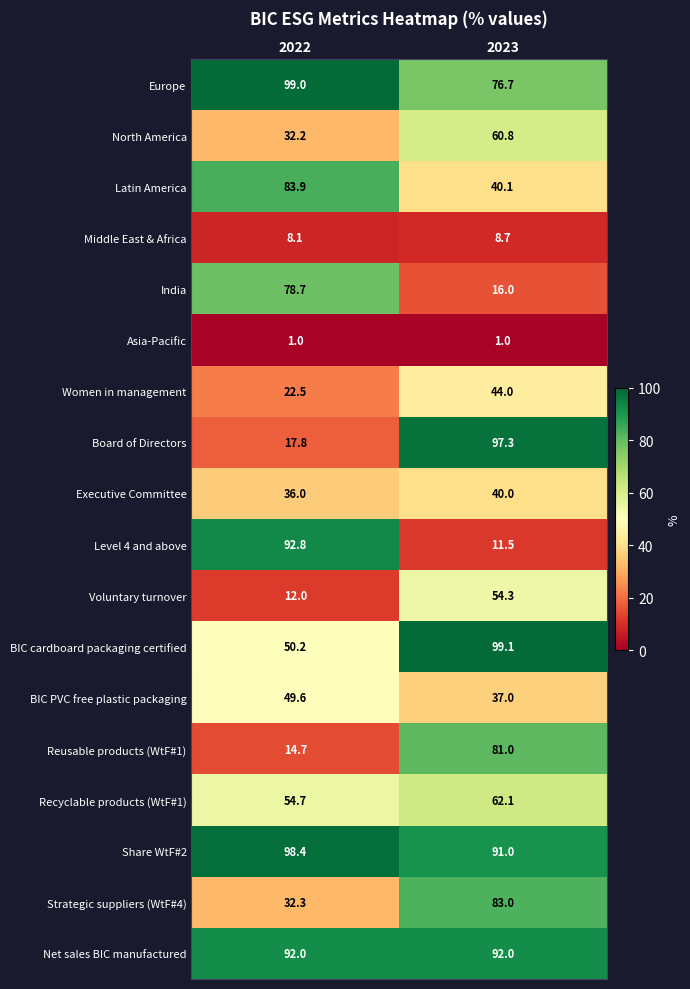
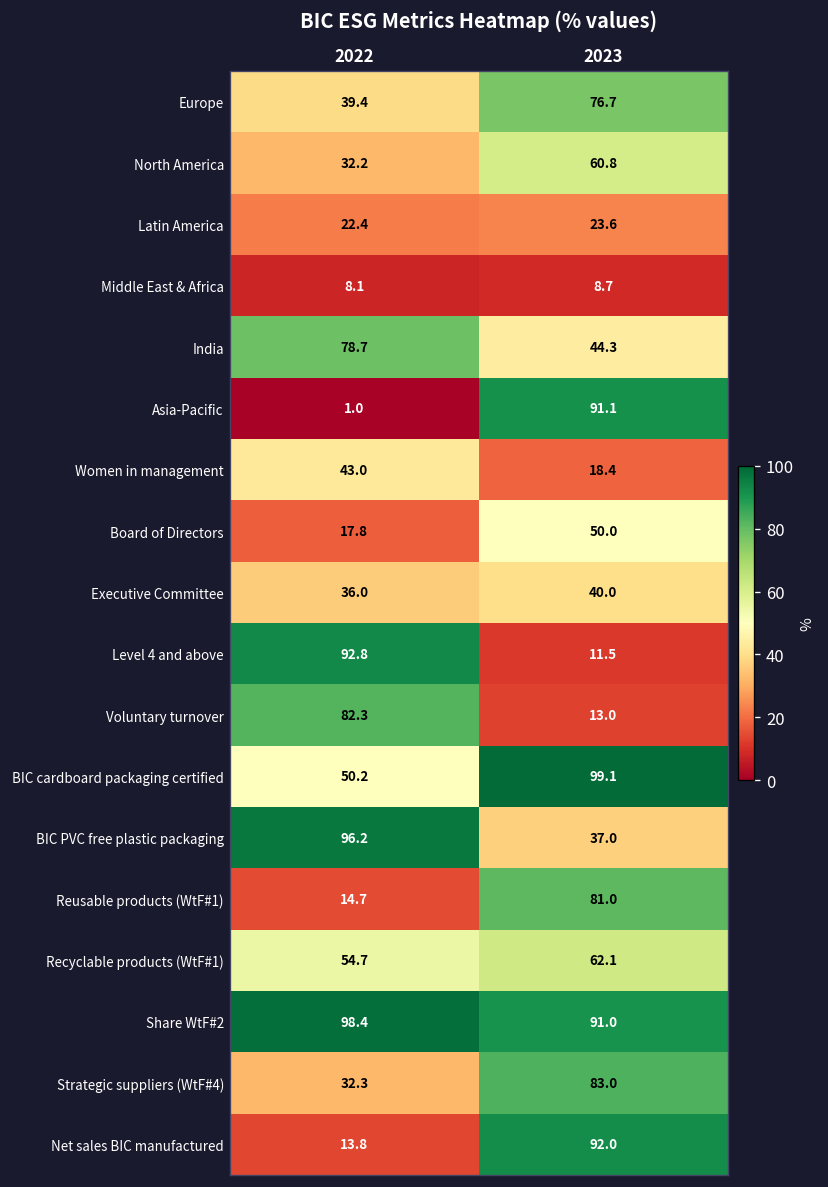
Europe, 2022: 99.0 -> 39.4
Latin America, 2022: 83.9 -> 22.4
Latin America, 2023: 40.1 -> 23.6
India, 2023: 16.0 -> 44.3
Asia-Pacific, 2023: 1.0 -> 91.1
Women in management, 2022: 22.5 -> 43.0
Women in management, 2023: 44.0 -> 18.4
Board of Directors, 2023: 97.3 -> 50.0
Voluntary turnover, 2022: 12.0 -> 82.3
Voluntary turnover, 2023: 54.3 -> 13.0
BIC PVC free plastic packaging, 2022: 49.6 -> 96.2
Net sales BIC manufactured, 2022: 92.0 -> 13.8
